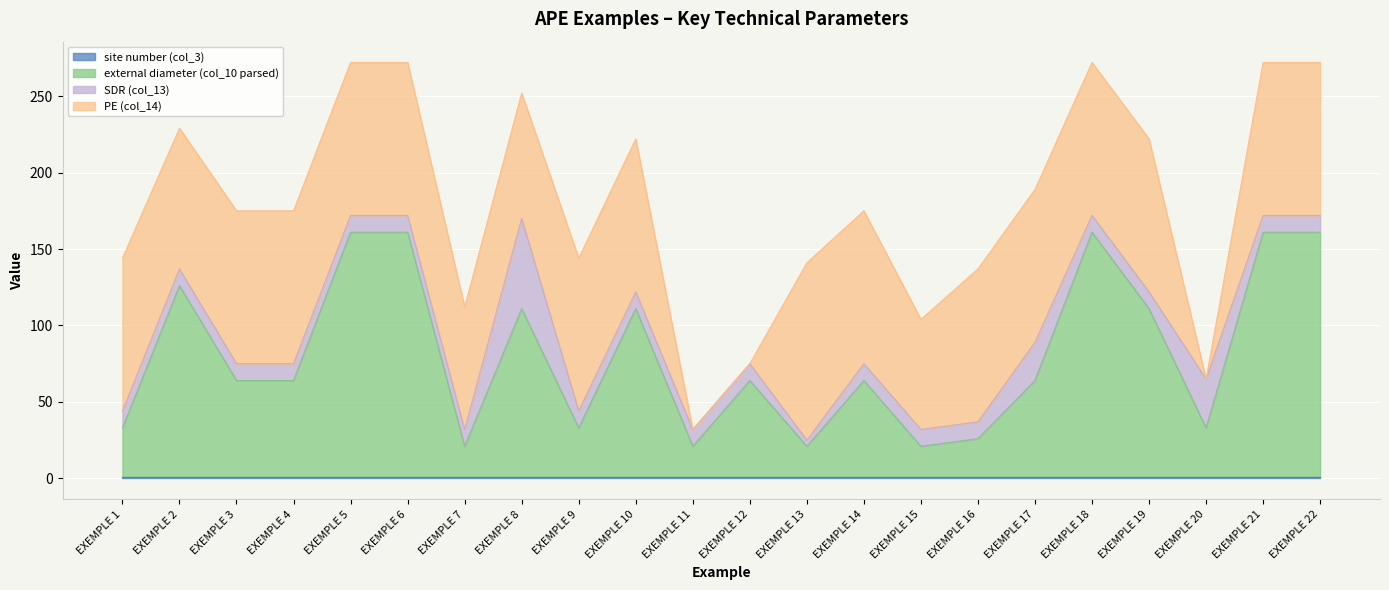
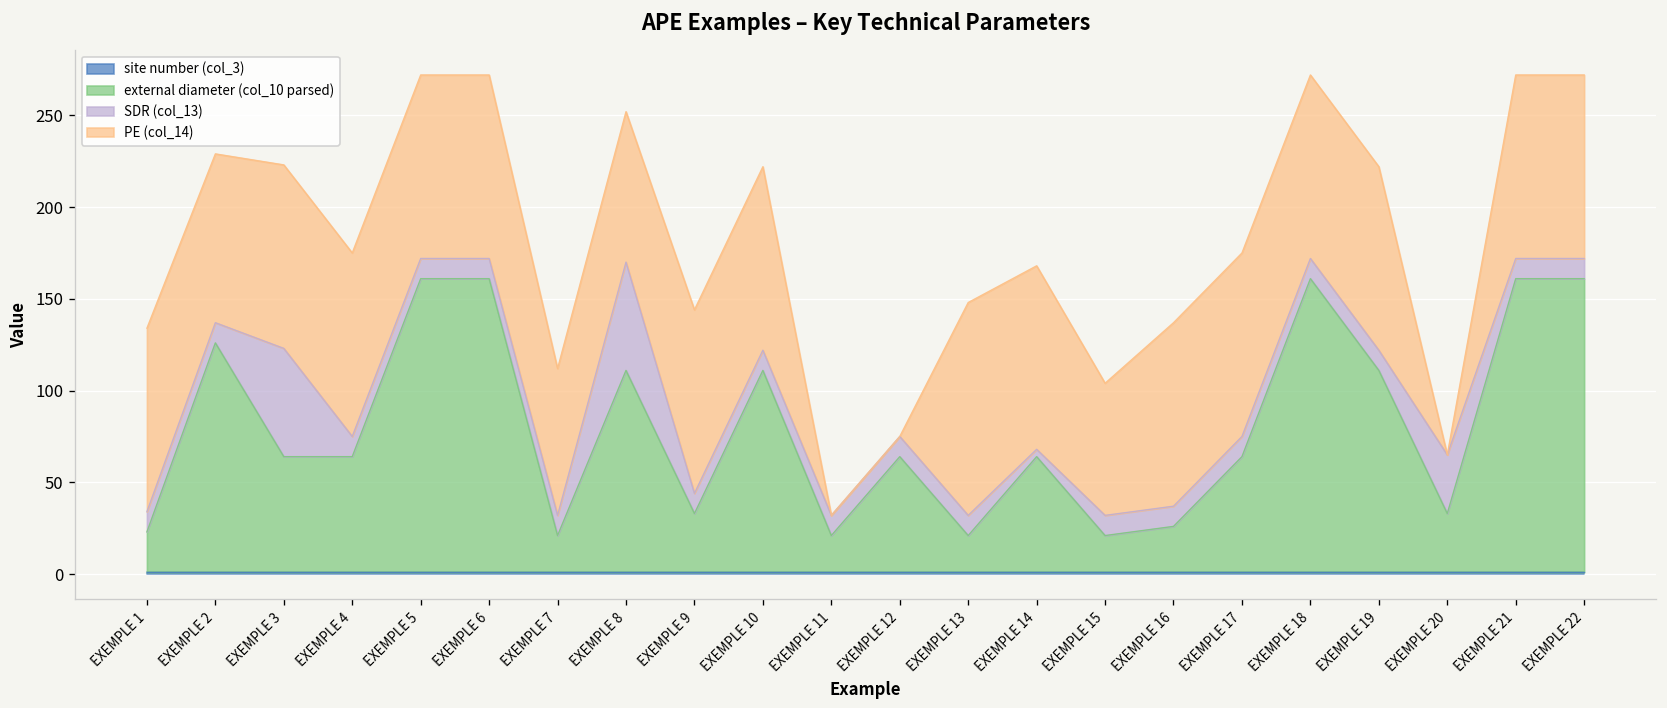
external diameter (col_10 parsed), EXEMPLE 1: 33 -> 23
SDR (col_13), EXEMPLE 3: 11 -> 59
SDR (col_13), EXEMPLE 13: 4 -> 11
SDR (col_13), EXEMPLE 14: 11 -> 4
SDR (col_13), EXEMPLE 17: 25 -> 11
